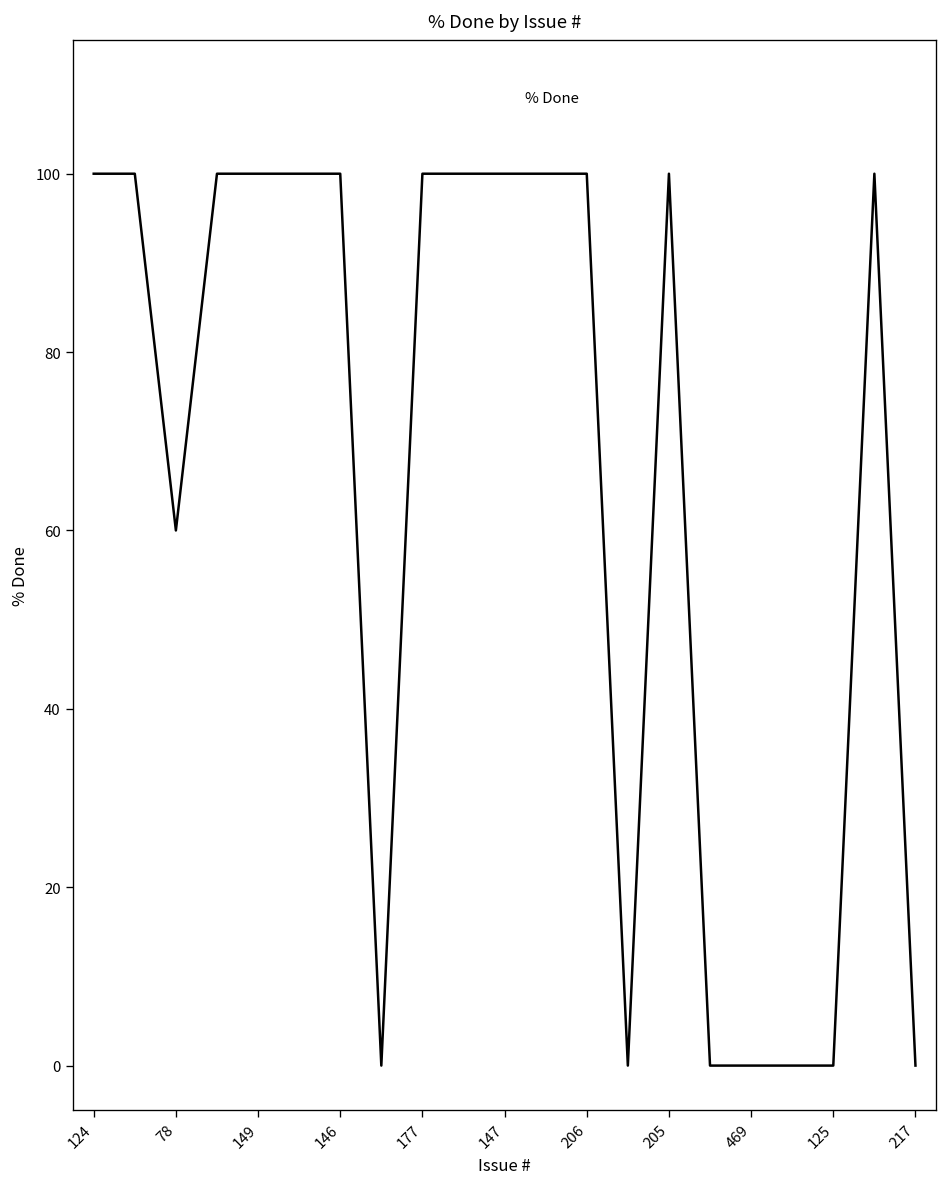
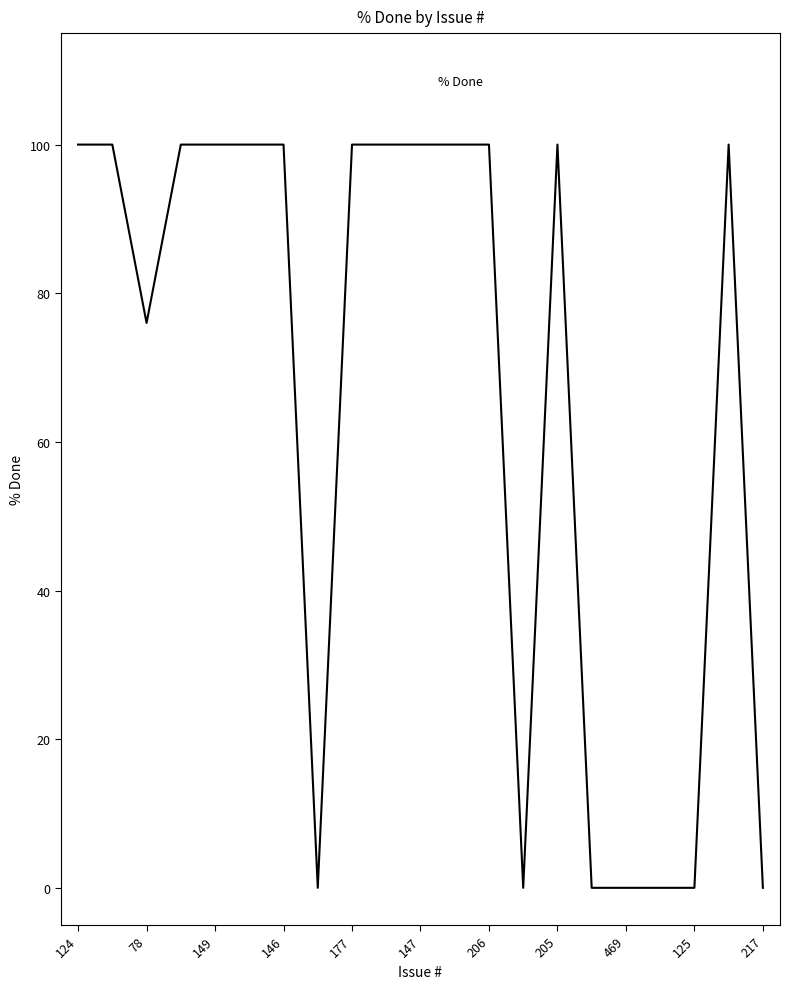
78: 60 -> 76
